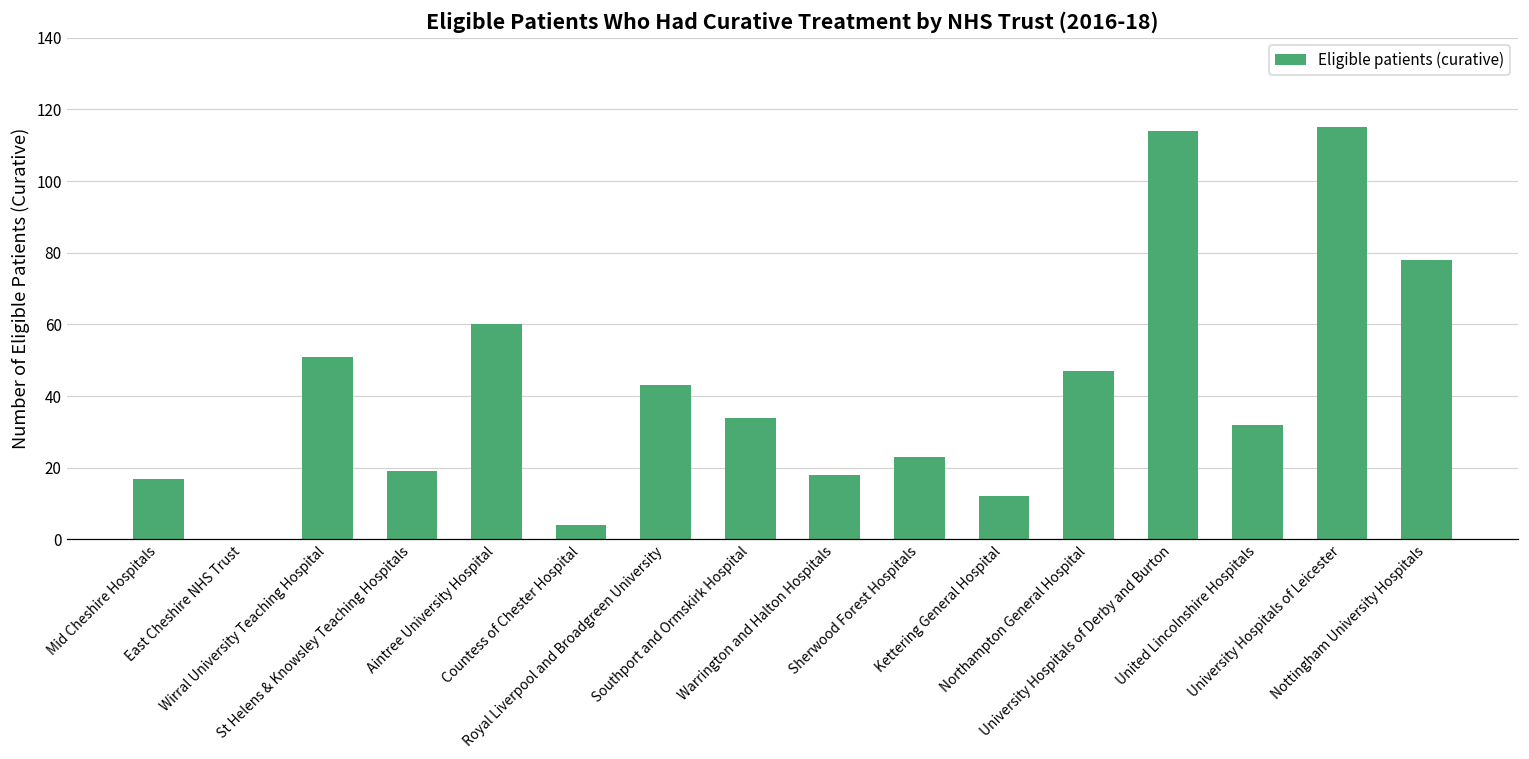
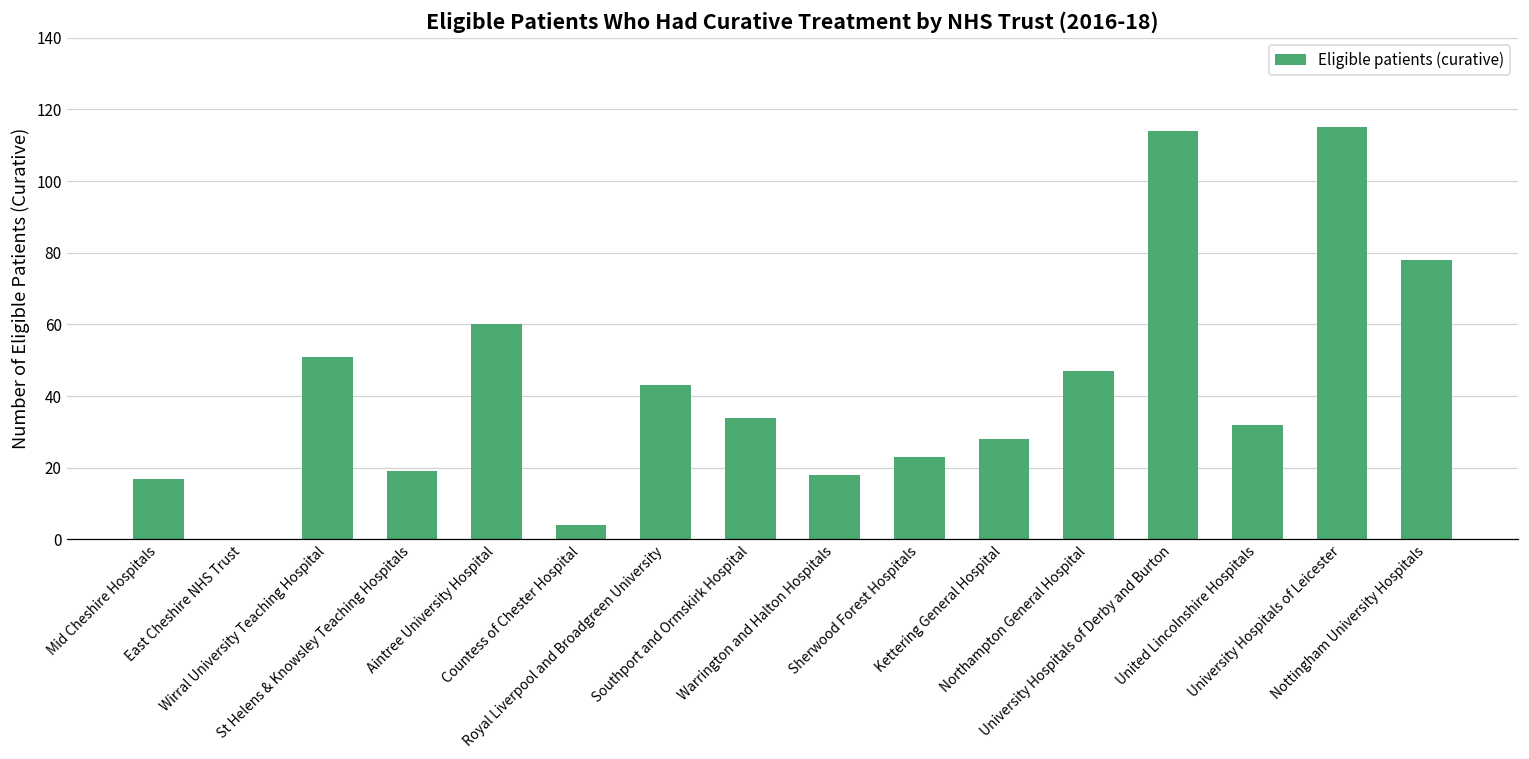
Kettering General Hospital: 12 -> 28
